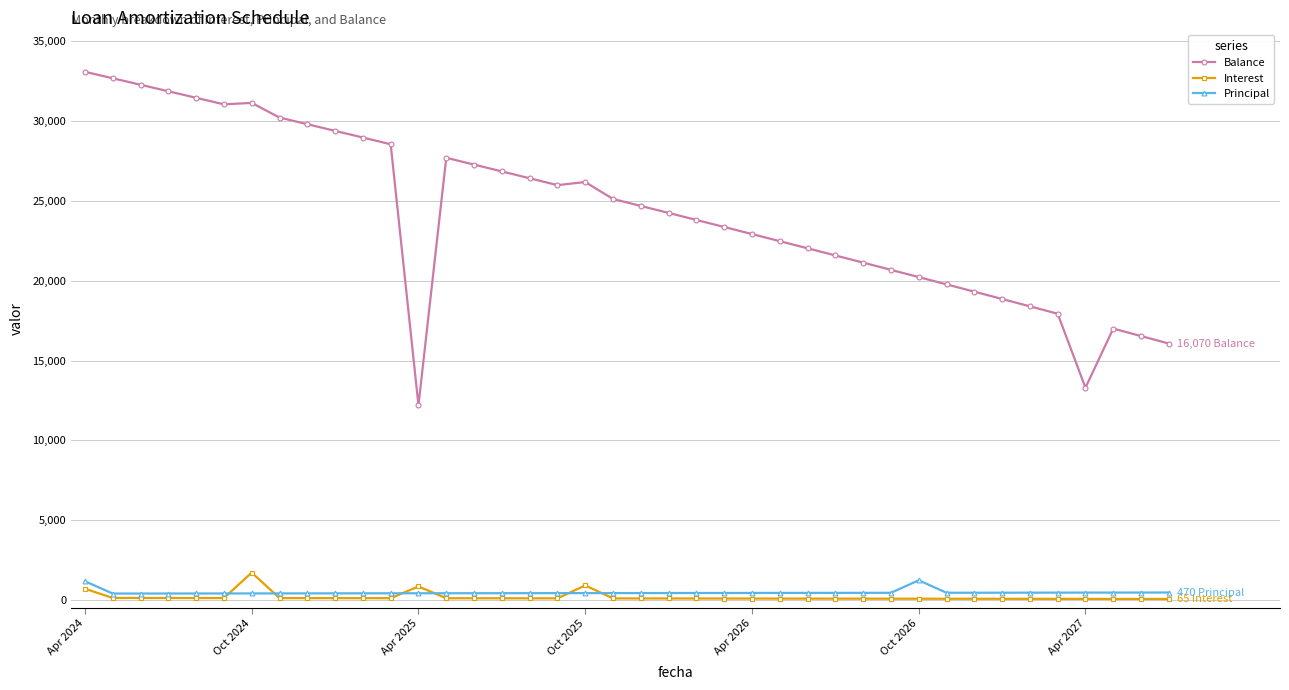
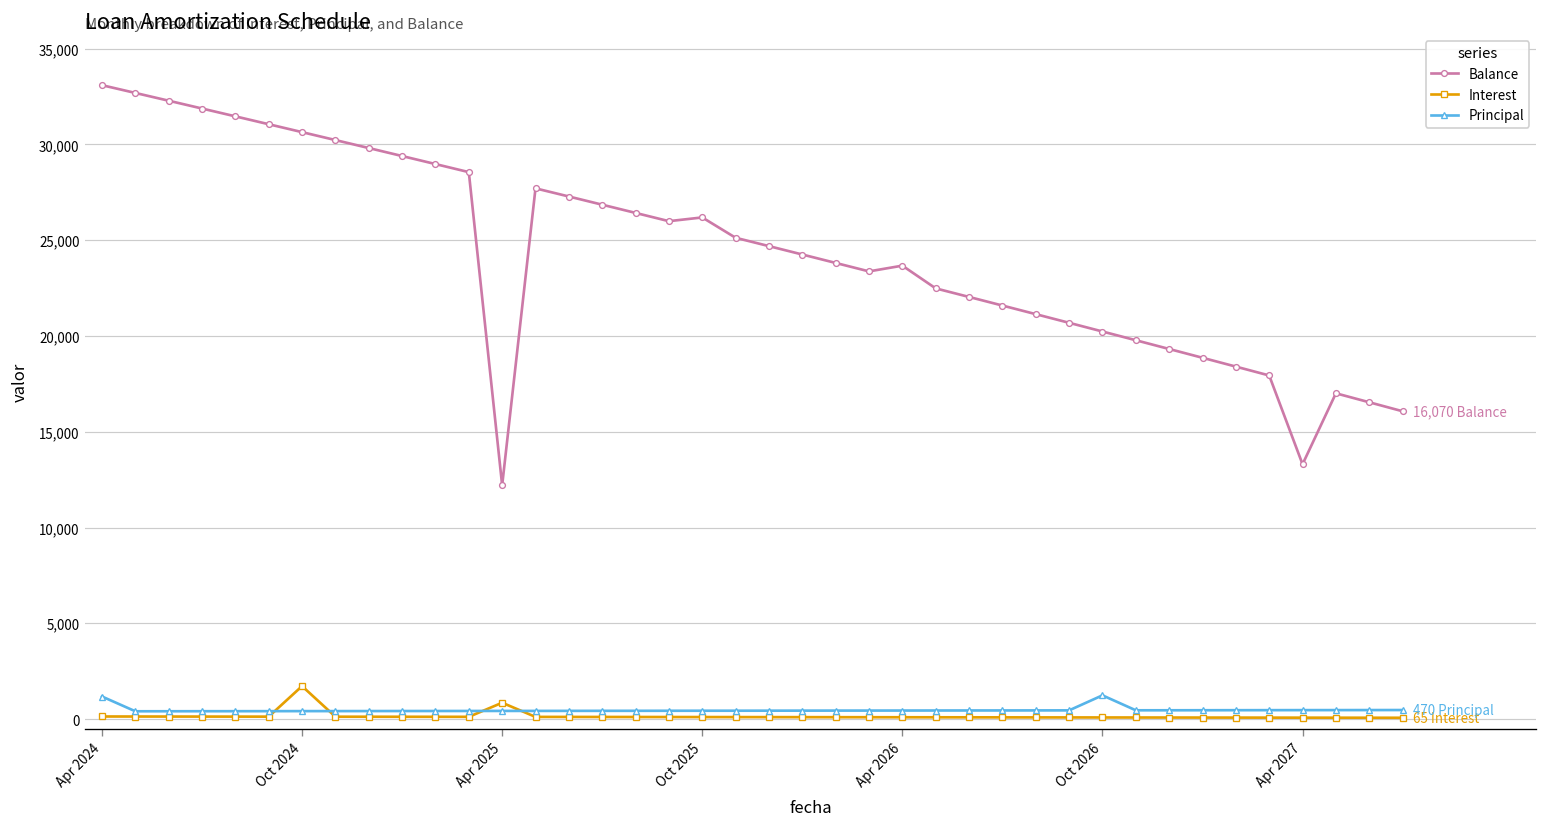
Interest, Apr 2024: 700 -> 100
Balance, Oct 2024: 31,200 -> 30,600
Interest, Oct 2025: 900 -> 100
Balance, Apr 2026: 22,900 -> 23,700
